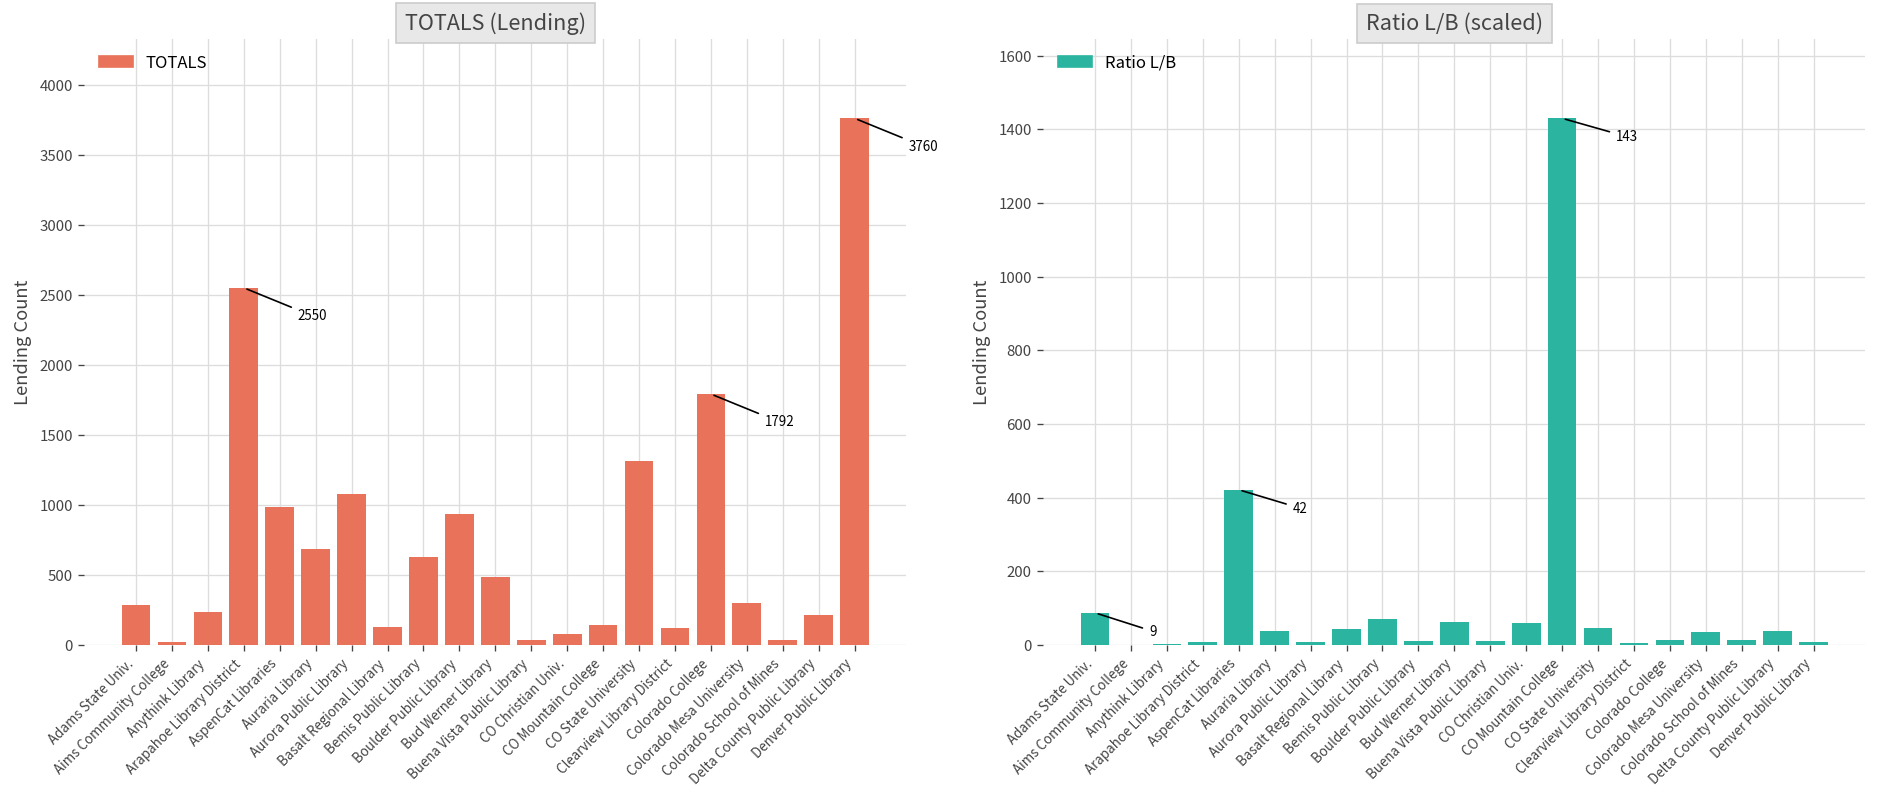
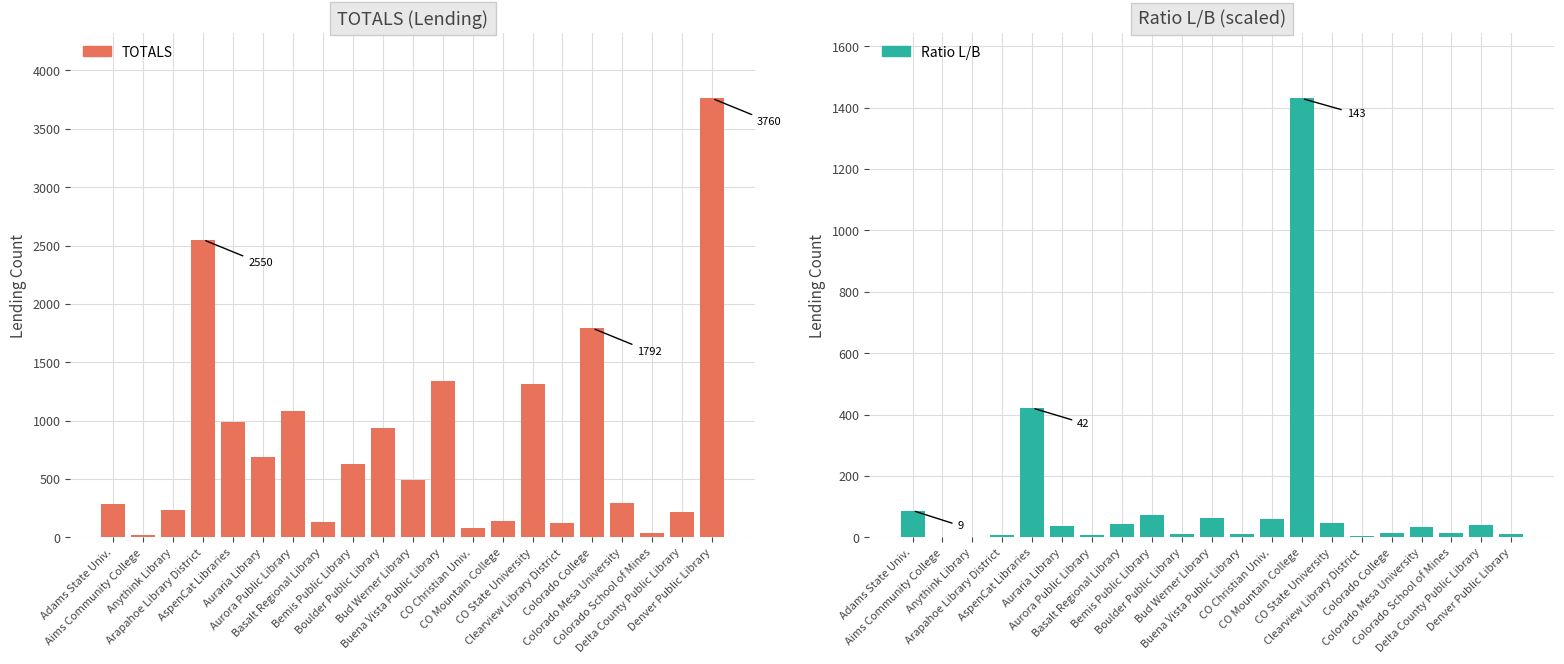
TOTALS (Lending), Buena Vista Public Library: 40 -> 1340
